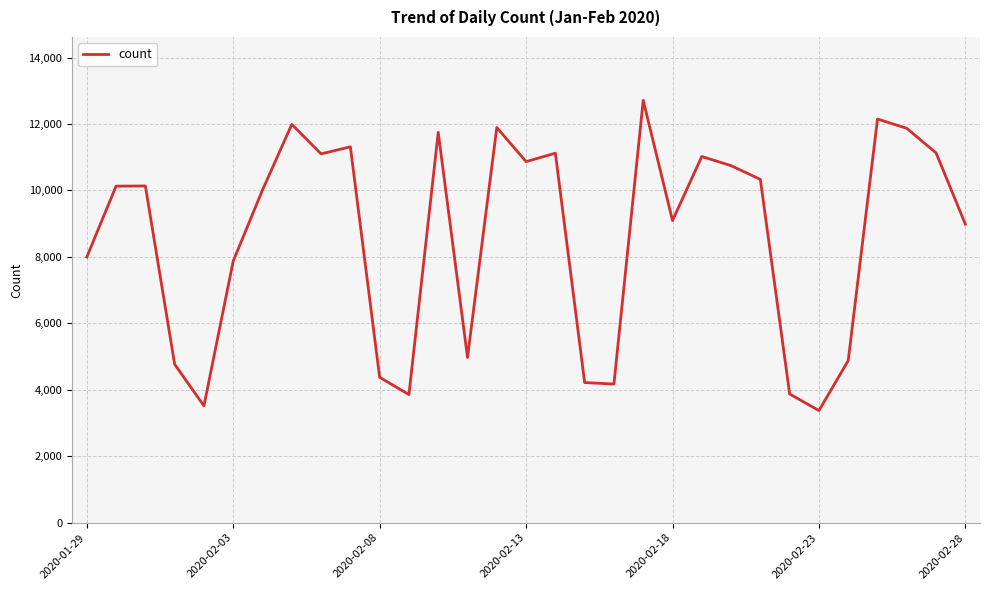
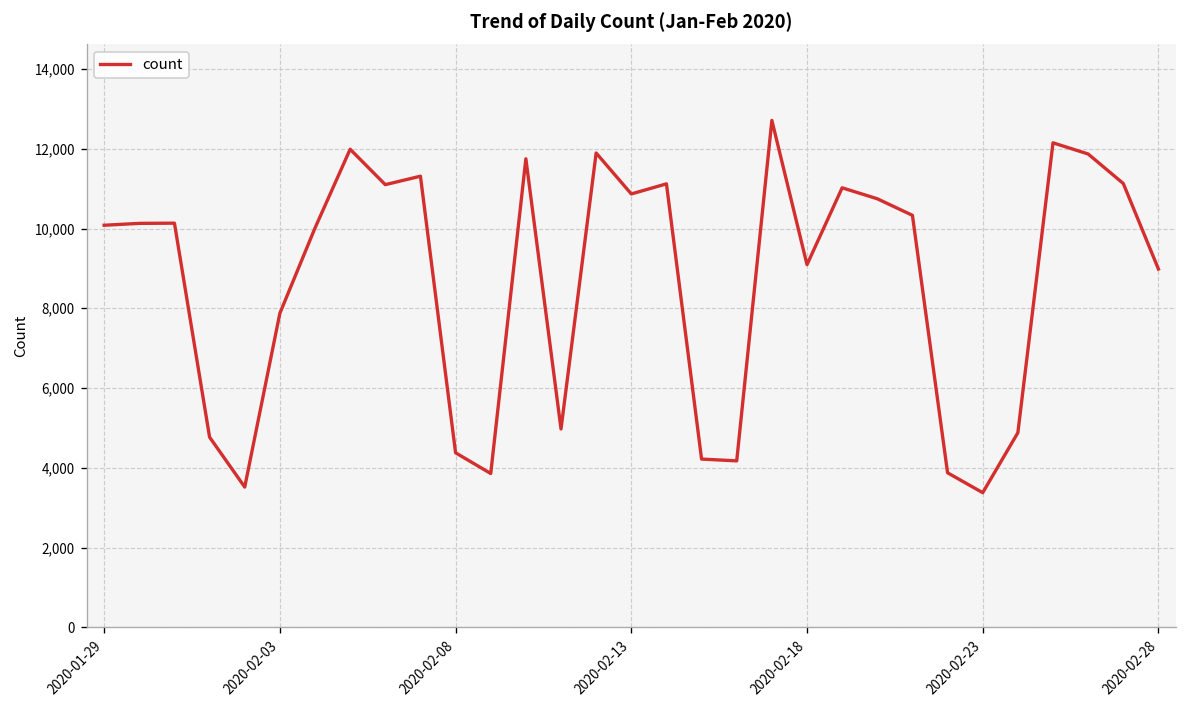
2020-01-29: 8,000 -> 10,100
